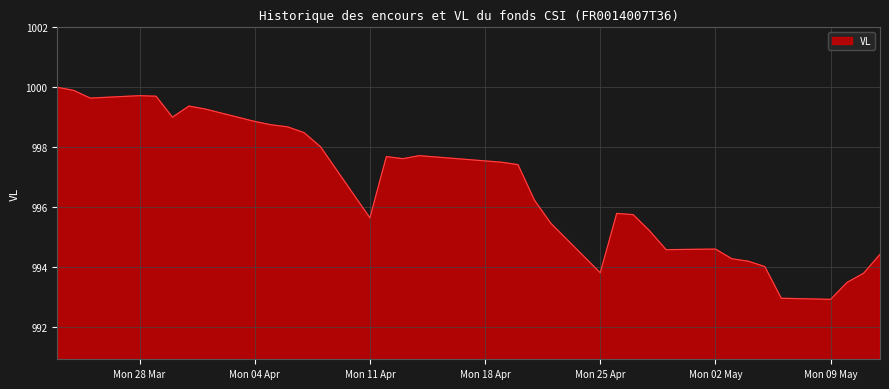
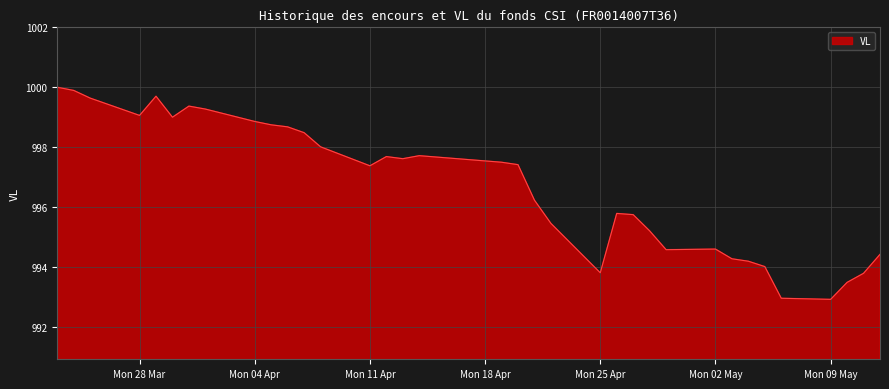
Mon 28 Mar: 999.7 -> 999.1
Mon 11 Apr: 995.6 -> 997.4
